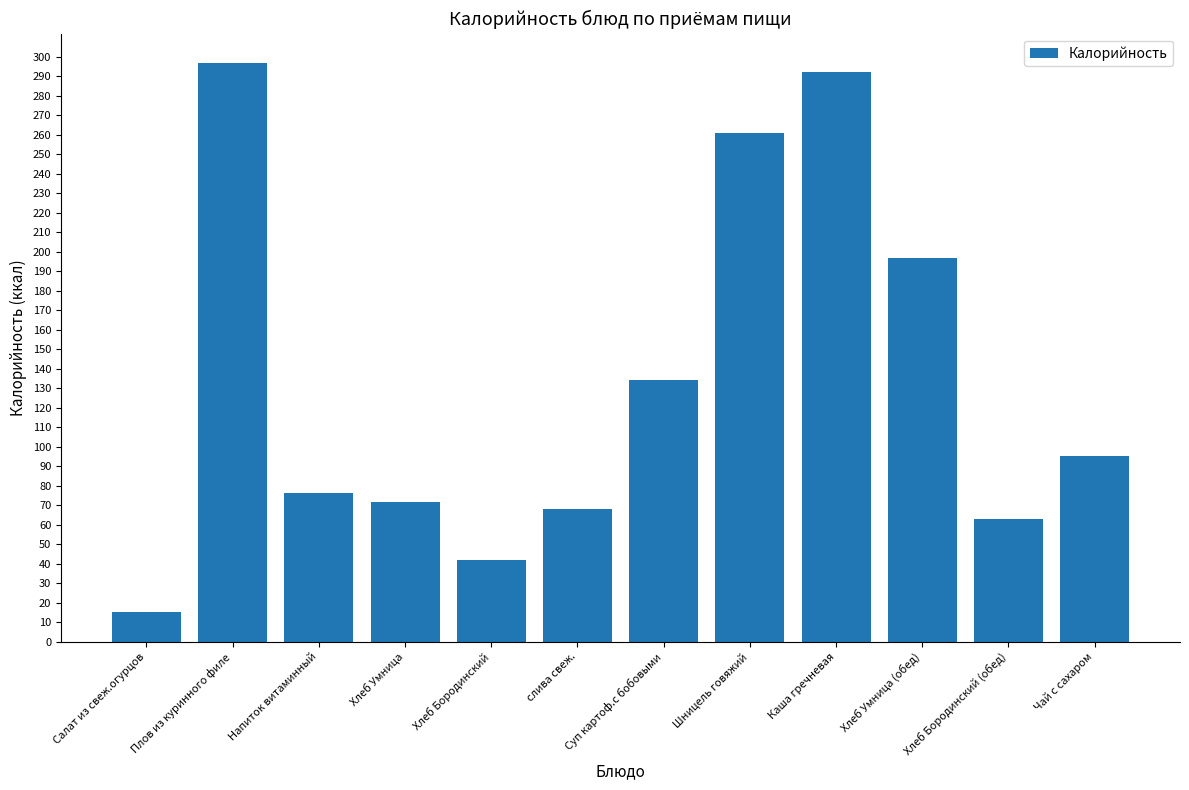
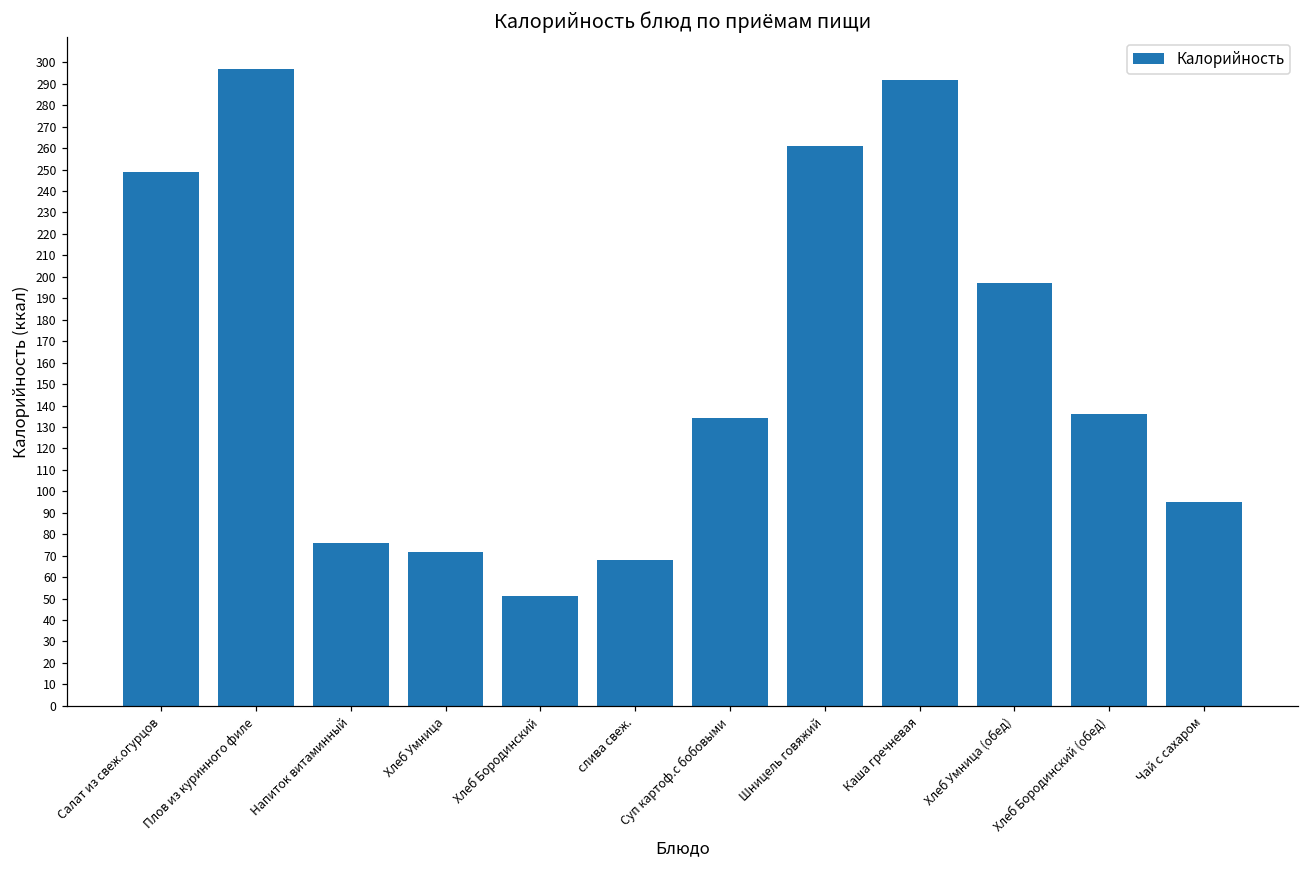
Салат из свеж.огурцов: 15 -> 249
Хлеб Бородинский: 42 -> 51
Хлеб Бородинский (обед): 63 -> 136
